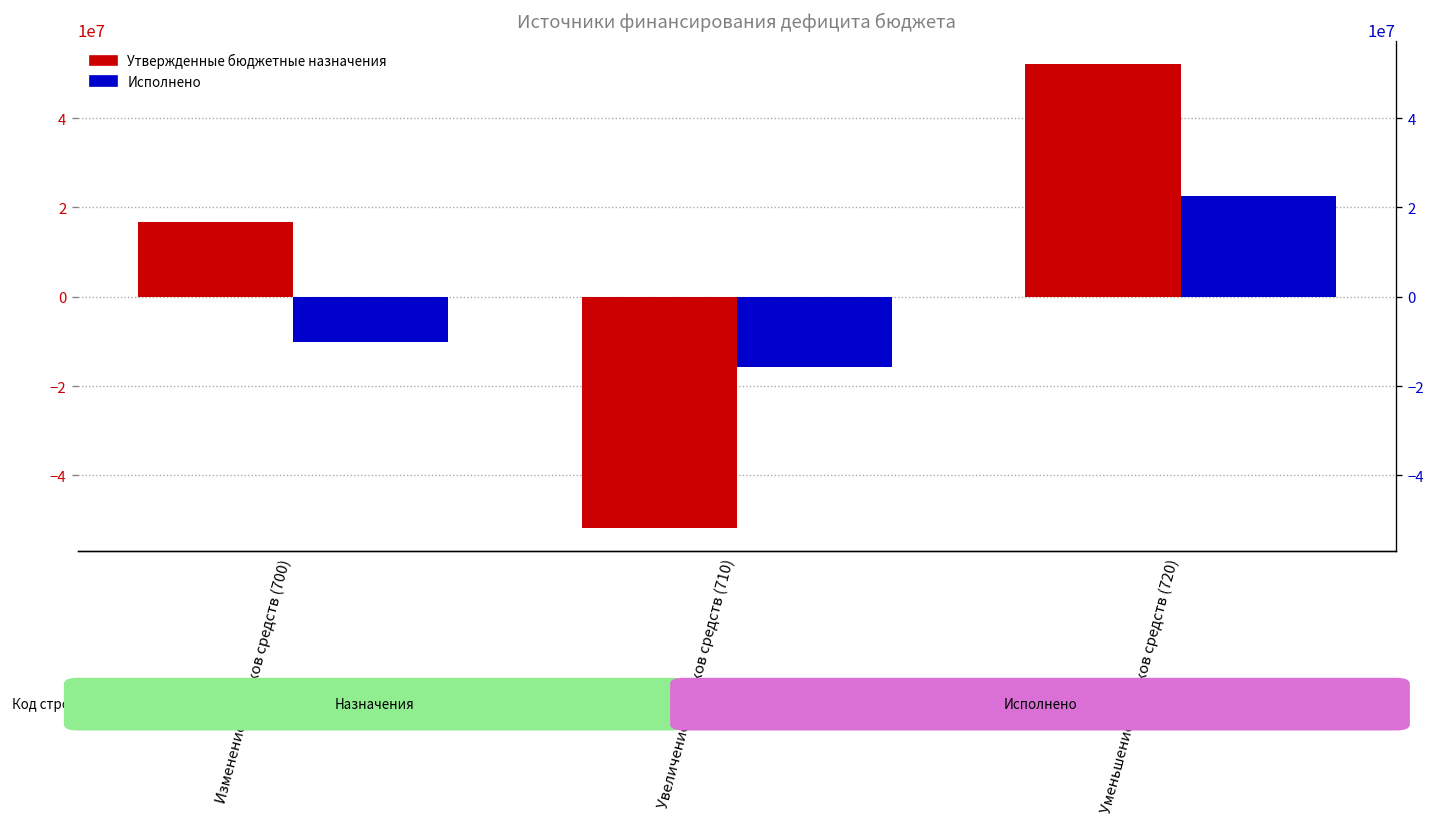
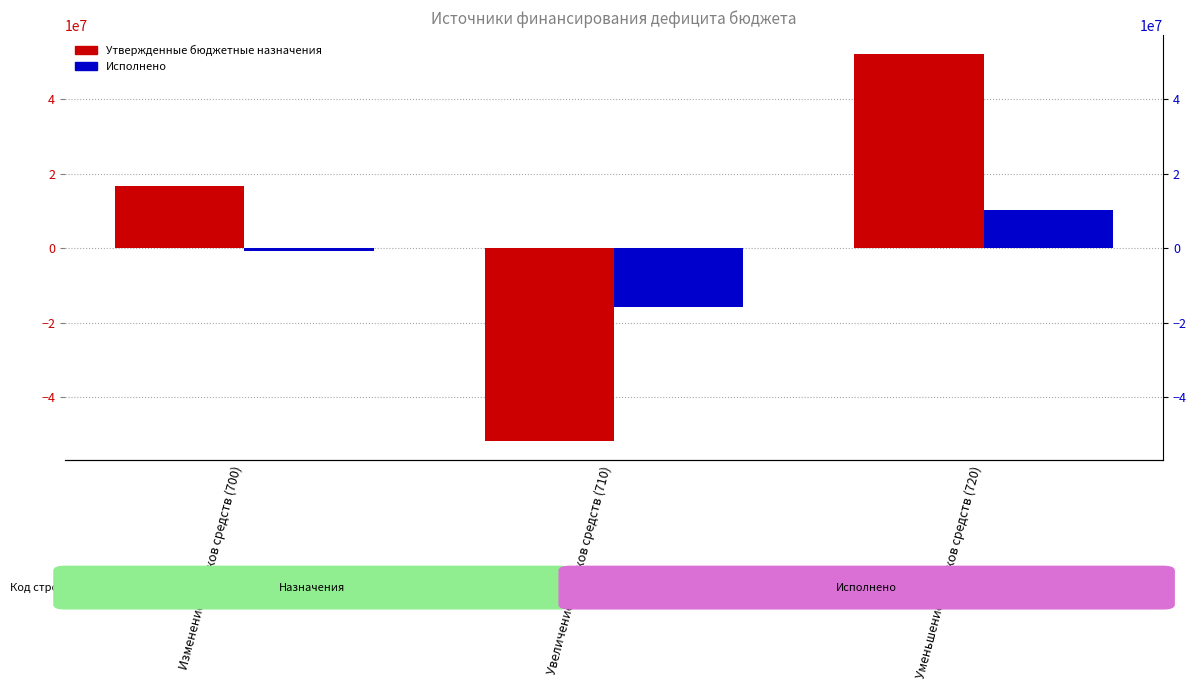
Исполнено, Изменение остатков средств (700): -10000000 -> -1000000
Исполнено, Уменьшение остатков средств (720): 23000000 -> 10000000
